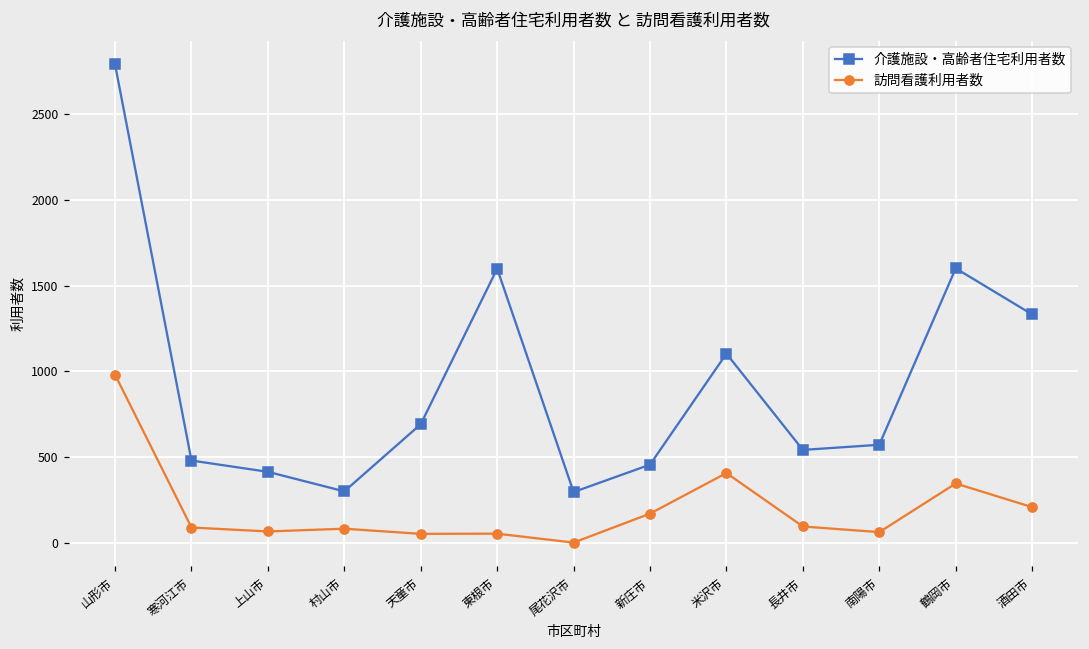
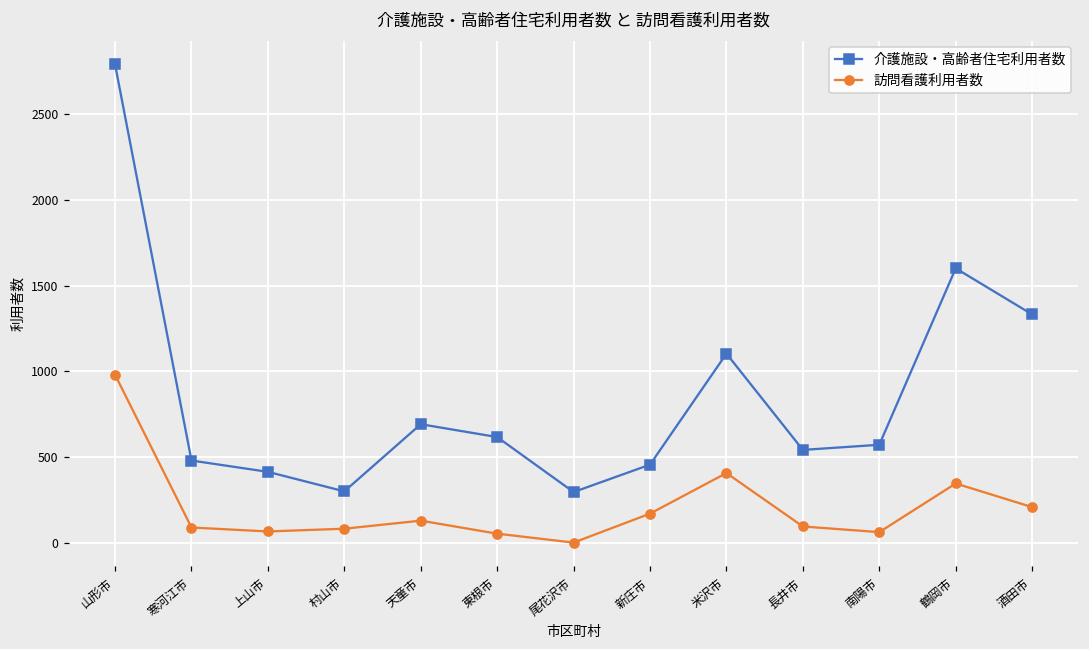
訪問看護利用者数, 天童市: 50 -> 130
介護施設・高齢者住宅利用者数, 東根市: 1600 -> 620
